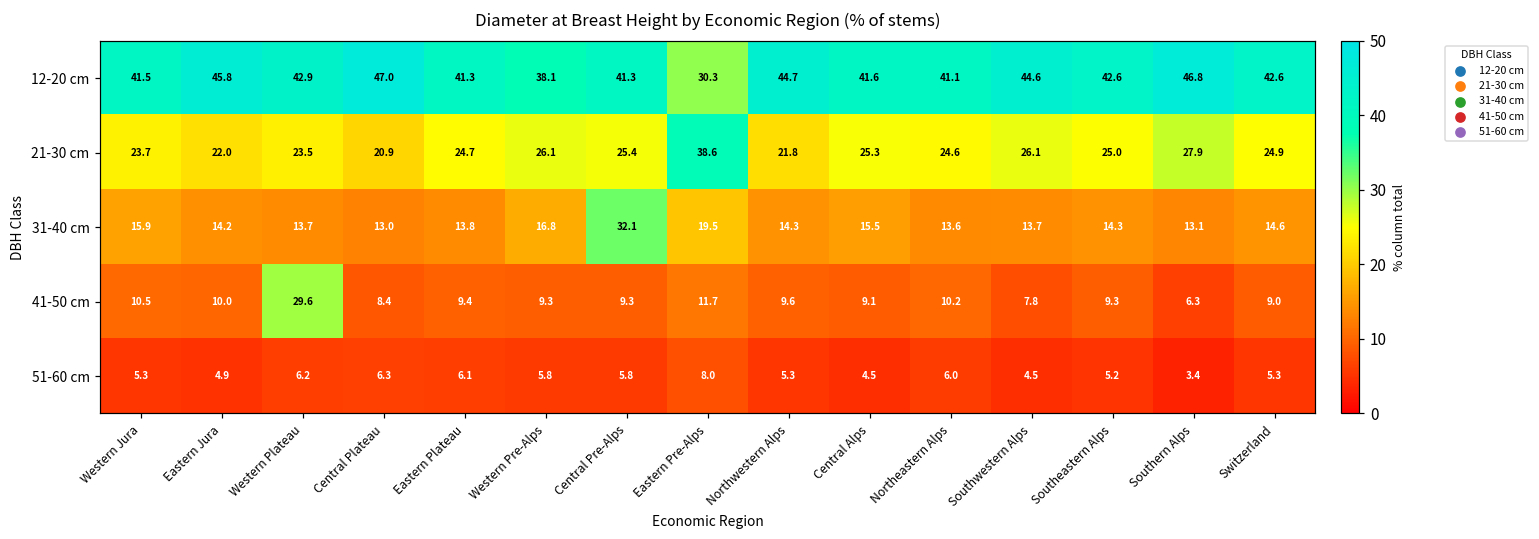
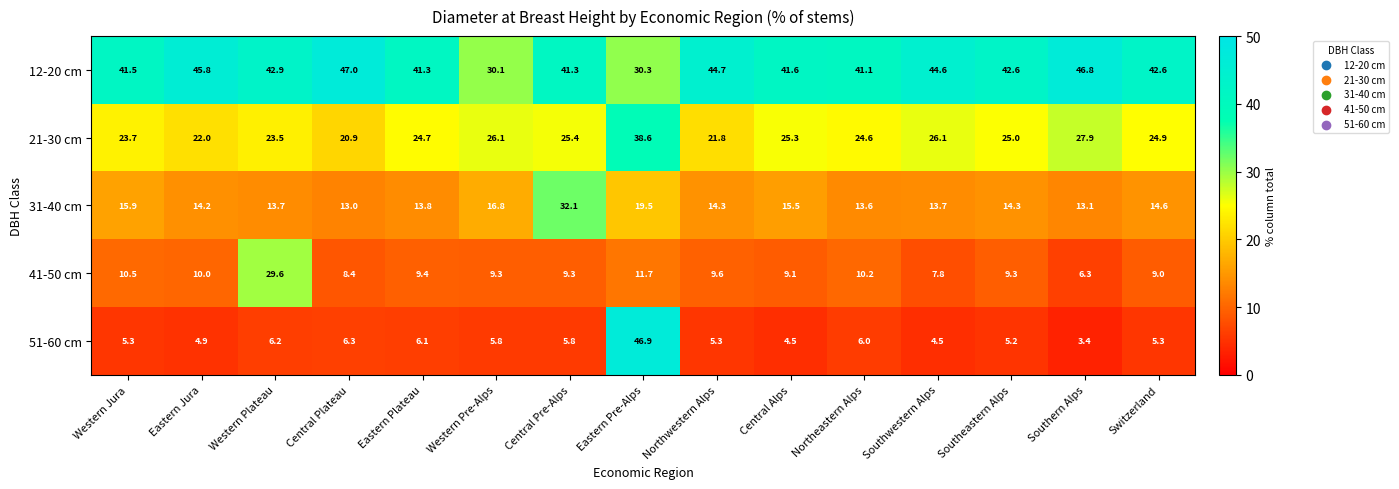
12-20 cm, Western Pre-Alps: 38.1 -> 30.1
51-60 cm, Eastern Pre-Alps: 8.0 -> 46.9
